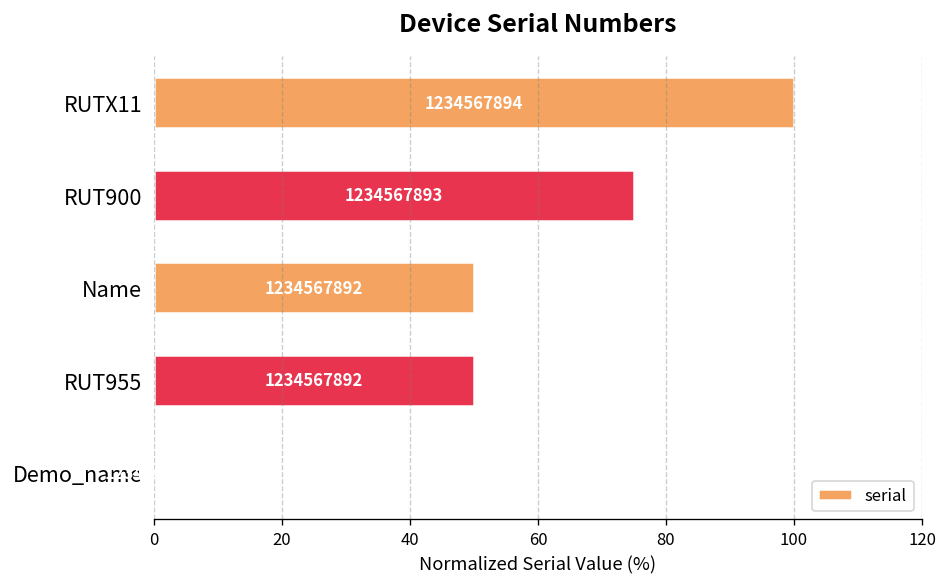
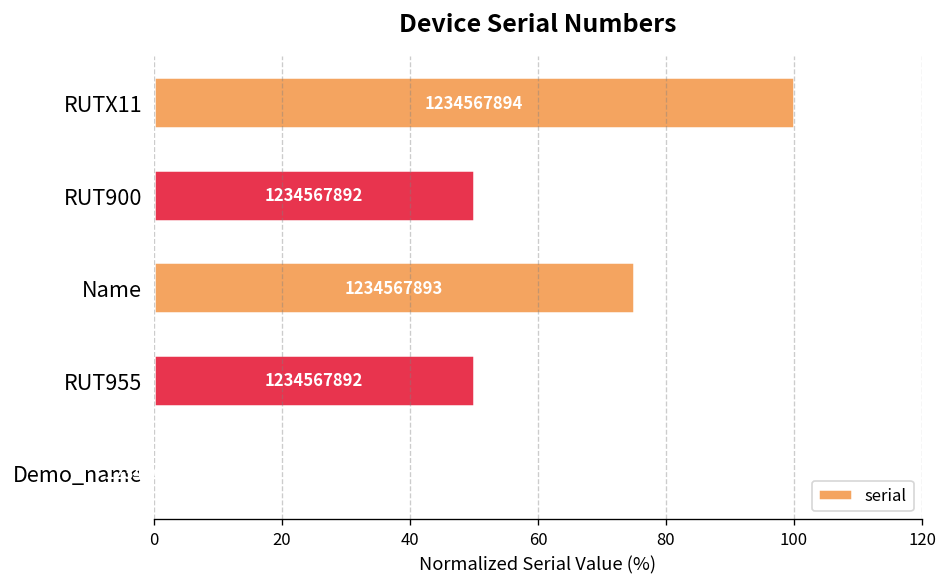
RUT900: 1234567893 -> 1234567892
Name: 1234567892 -> 1234567893
